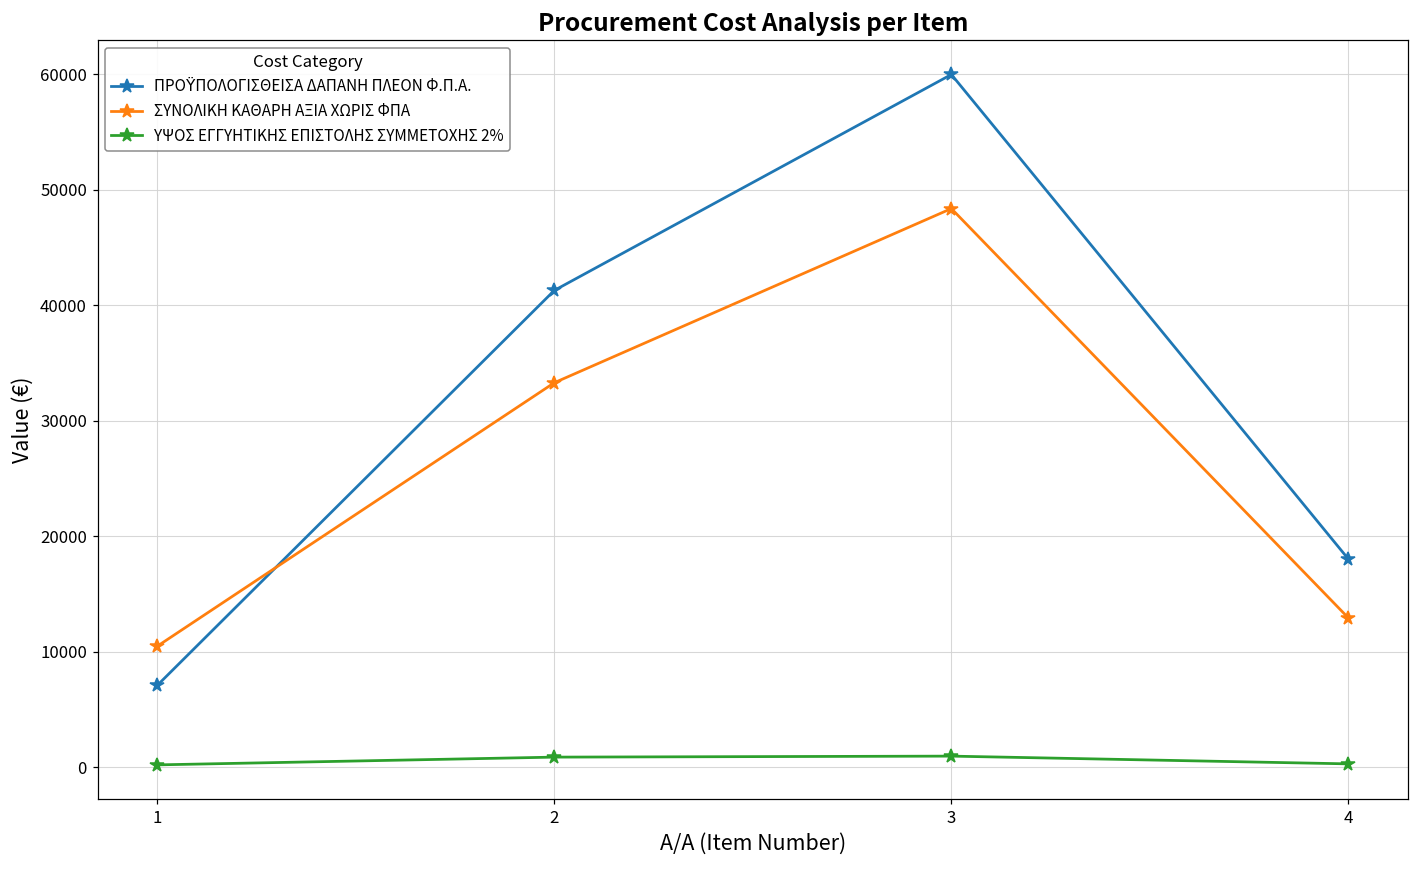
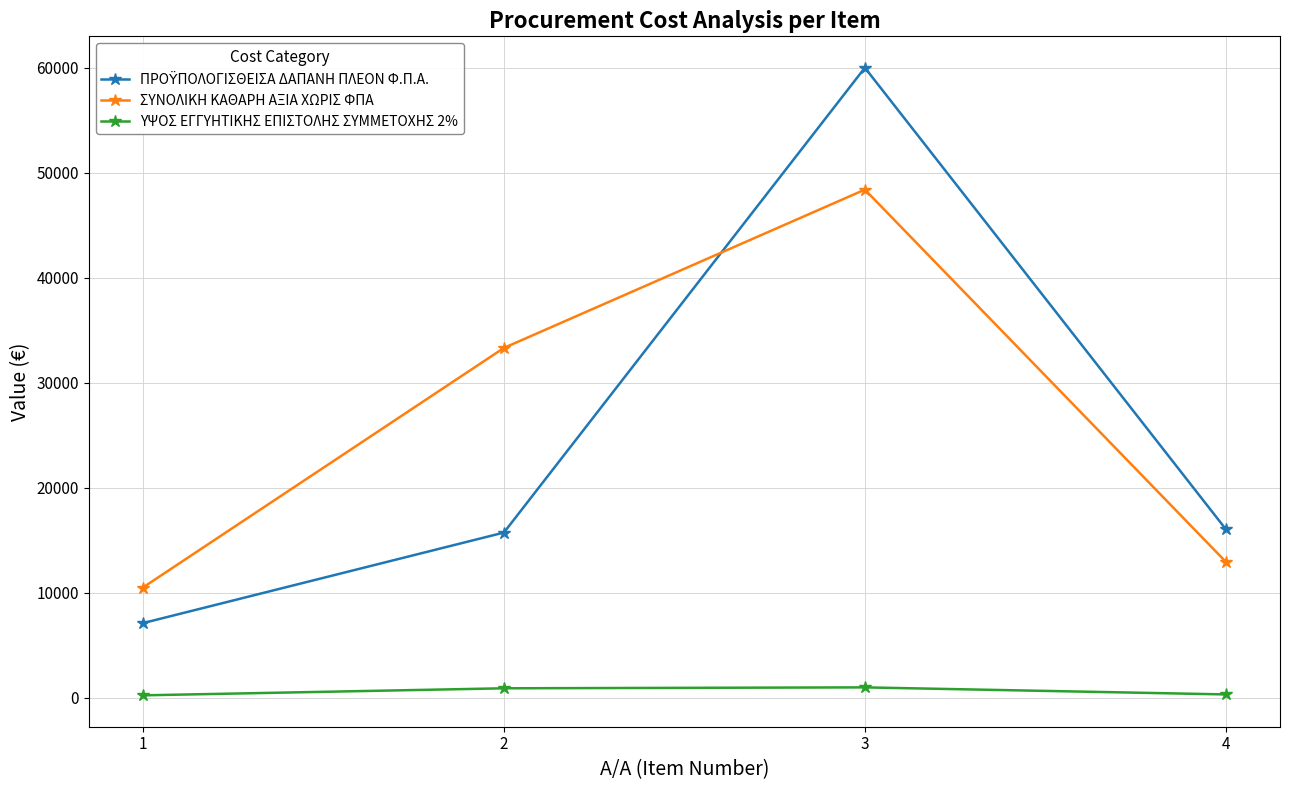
ΠΡΟΫΠΟΛΟΓΙΣΘΕΙΣΑ ΔΑΠΑΝΗ ΠΛΕΟΝ Φ.Π.Α., 2: 41300 -> 15700
ΠΡΟΫΠΟΛΟΓΙΣΘΕΙΣΑ ΔΑΠΑΝΗ ΠΛΕΟΝ Φ.Π.Α., 4: 18000 -> 16000
